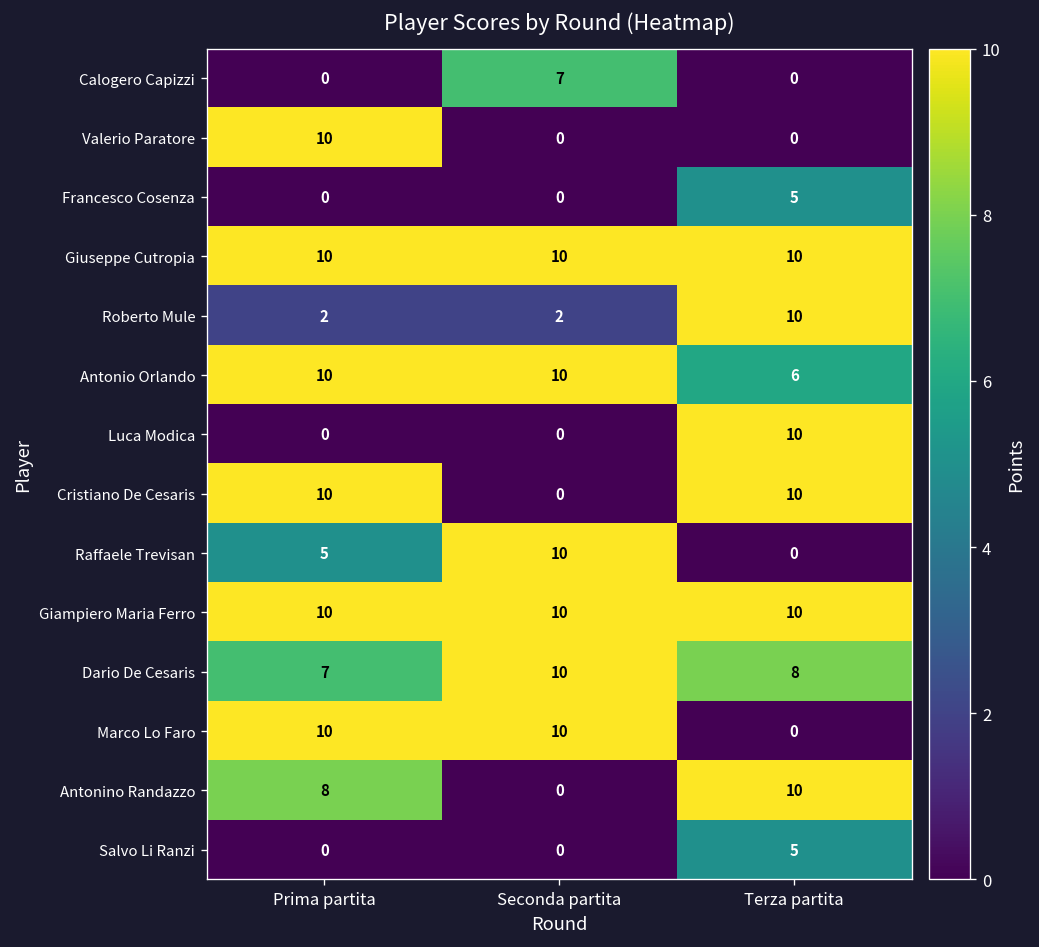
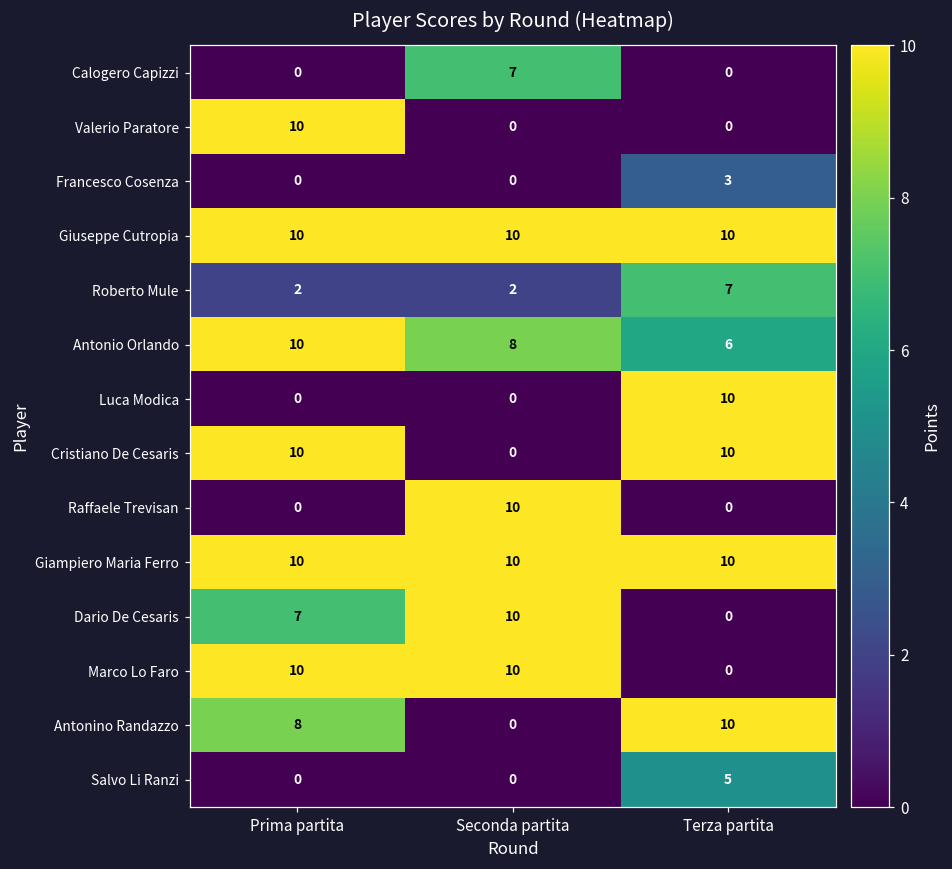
Francesco Cosenza, Terza partita: 5 -> 3
Roberto Mule, Terza partita: 10 -> 7
Antonio Orlando, Seconda partita: 10 -> 8
Raffaele Trevisan, Prima partita: 5 -> 0
Dario De Cesaris, Terza partita: 8 -> 0
